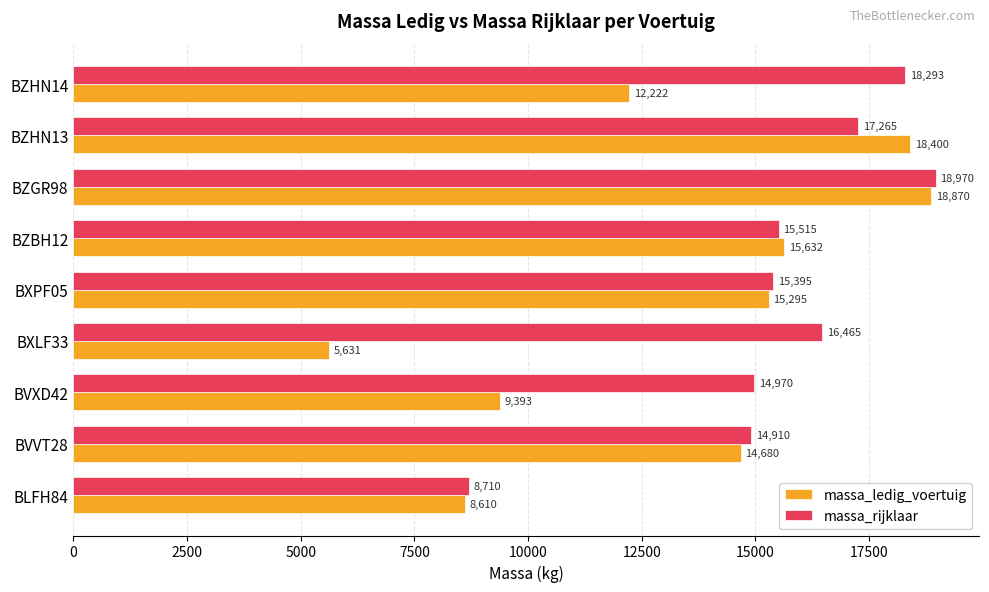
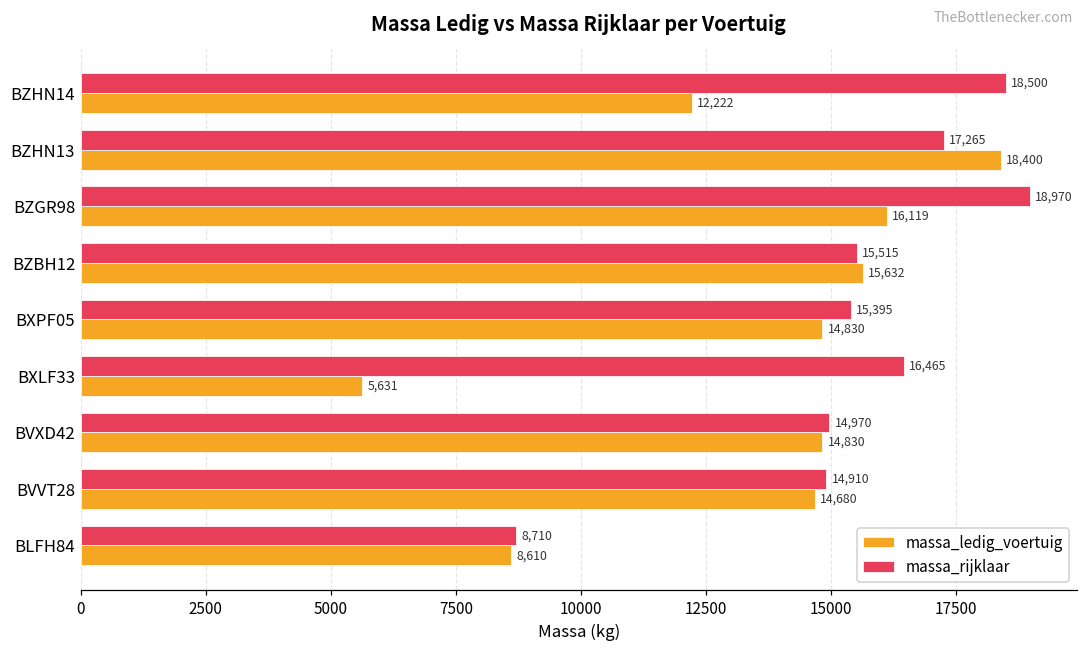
massa_rijklaar, BZHN14: 18,293 -> 18,500
massa_ledig_voertuig, BZGR98: 18,870 -> 16,119
massa_ledig_voertuig, BXPF05: 15,295 -> 14,830
massa_ledig_voertuig, BVXD42: 9,393 -> 14,830
